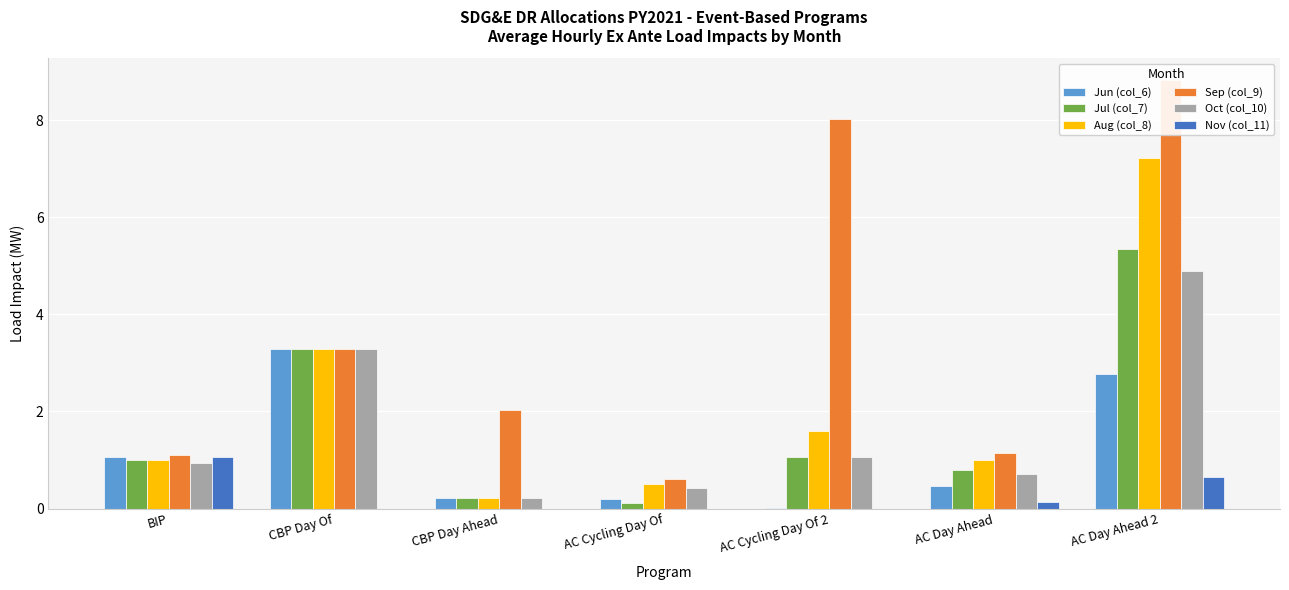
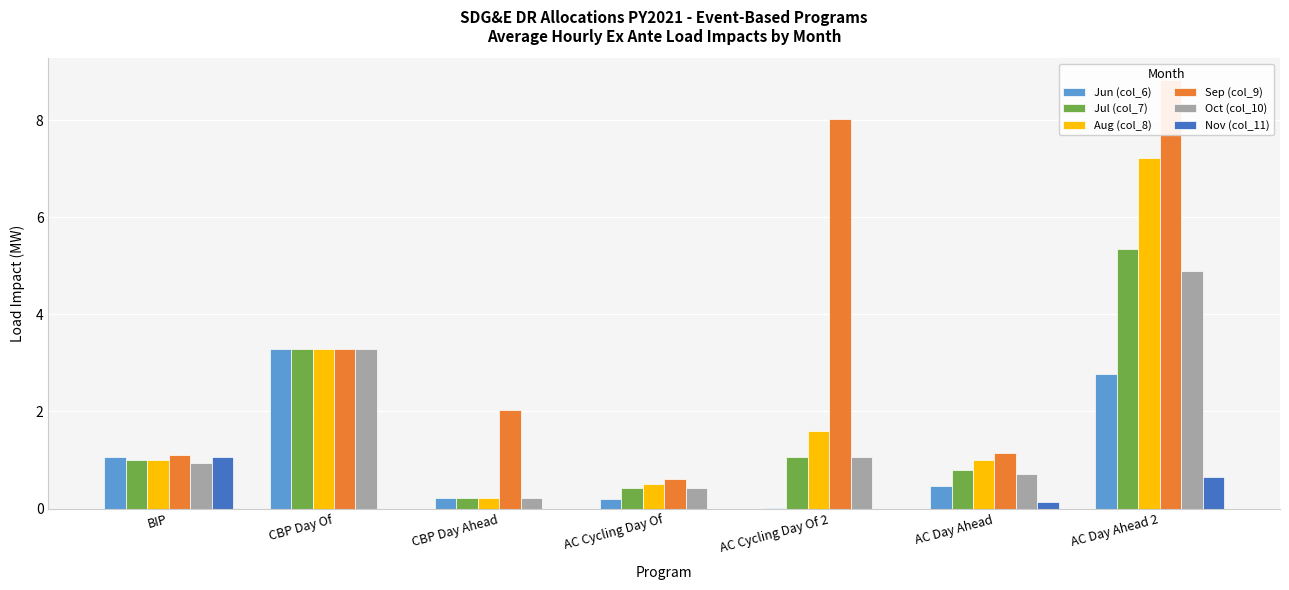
Jul (col_7), AC Cycling Day Of: 0.1 -> 0.4
